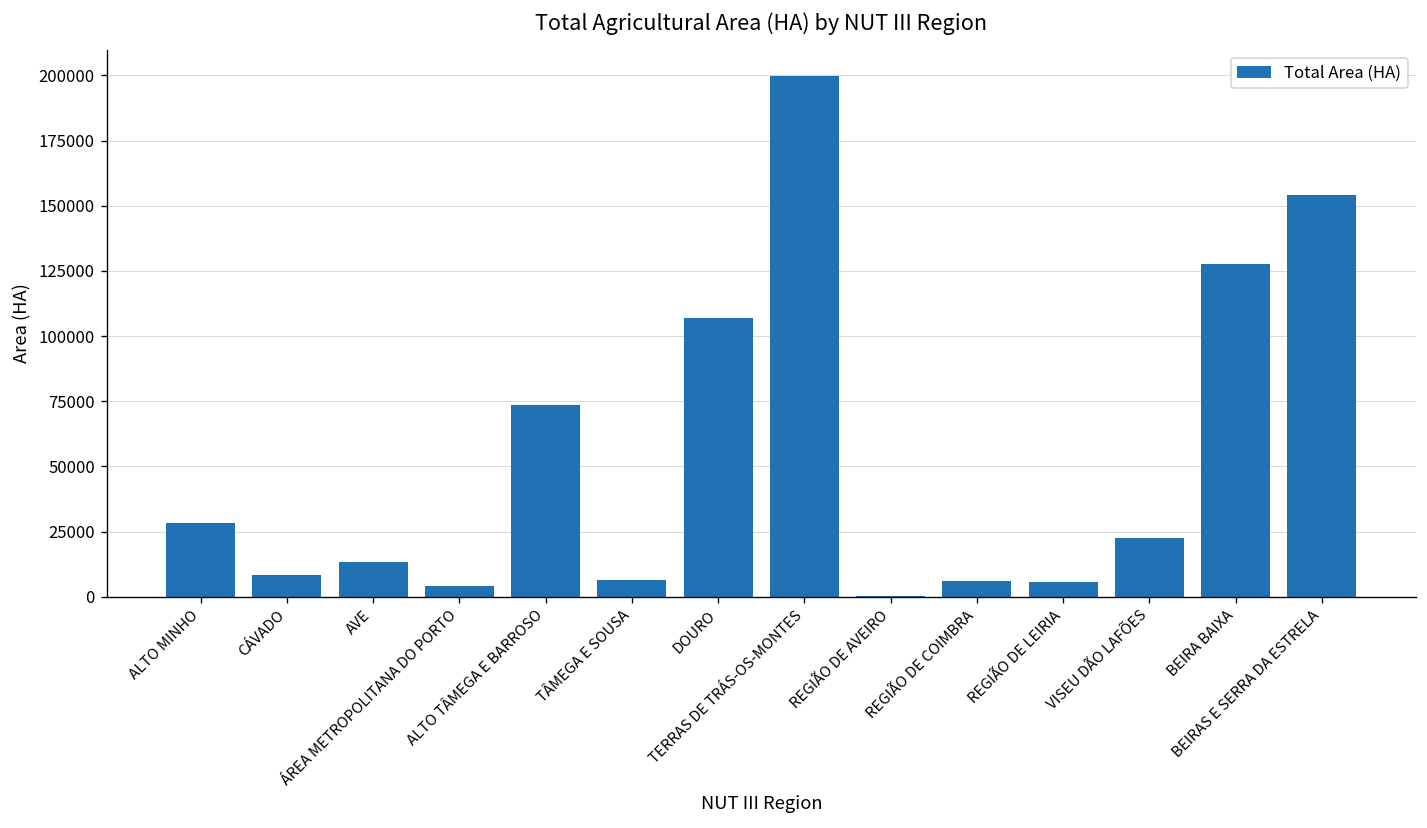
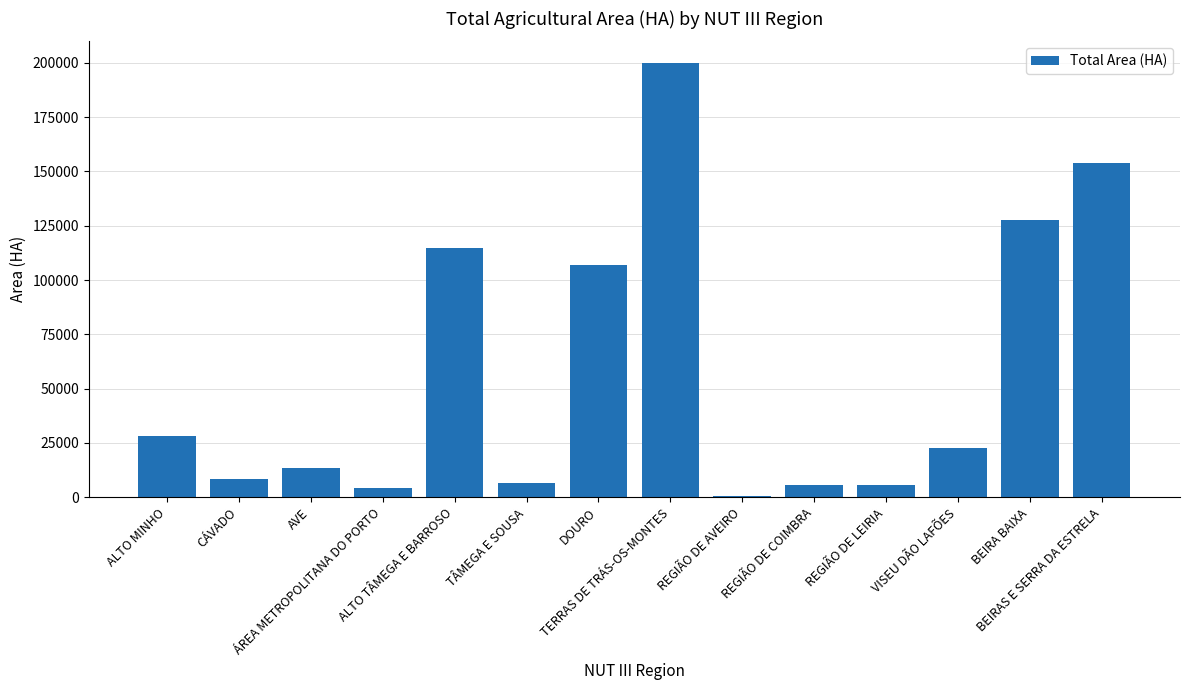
ALTO TÂMEGA E BARROSO: 74000 -> 115000
